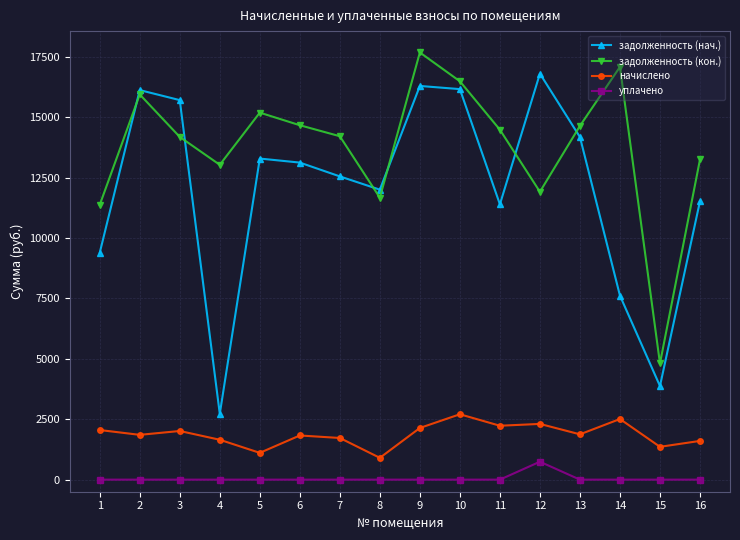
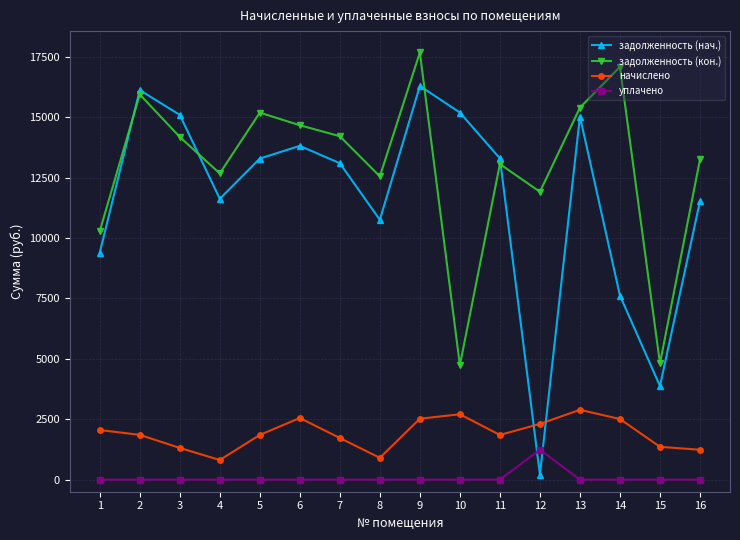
задолженность (кон.), 1: 11400 -> 10300
задолженность (нач.), 3: 15700 -> 15100
начислено, 3: 2000 -> 1300
задолженность (нач.), 4: 2700 -> 11600
задолженность (кон.), 4: 13000 -> 12700
начислено, 4: 1700 -> 800
начислено, 5: 1100 -> 1800
задолженность (нач.), 6: 13100 -> 13800
начислено, 6: 1800 -> 2500
задолженность (нач.), 7: 12500 -> 13100
задолженность (нач.), 8: 12000 -> 10800
задолженность (кон.), 8: 11700 -> 12500
начислено, 9: 2100 -> 2500
задолженность (нач.), 10: 16200 -> 15200
задолженность (кон.), 10: 16500 -> 4700
задолженность (нач.), 11: 11400 -> 13300
задолженность (кон.), 11: 14500 -> 13100
начислено, 11: 2200 -> 1800
задолженность (нач.), 12: 16800 -> 200
уплачено, 12: 700 -> 1200
задолженность (нач.), 13: 14200 -> 15000
задолженность (кон.), 13: 14600 -> 15400
начислено, 13: 1900 -> 2900
начислено, 16: 1600 -> 1200
